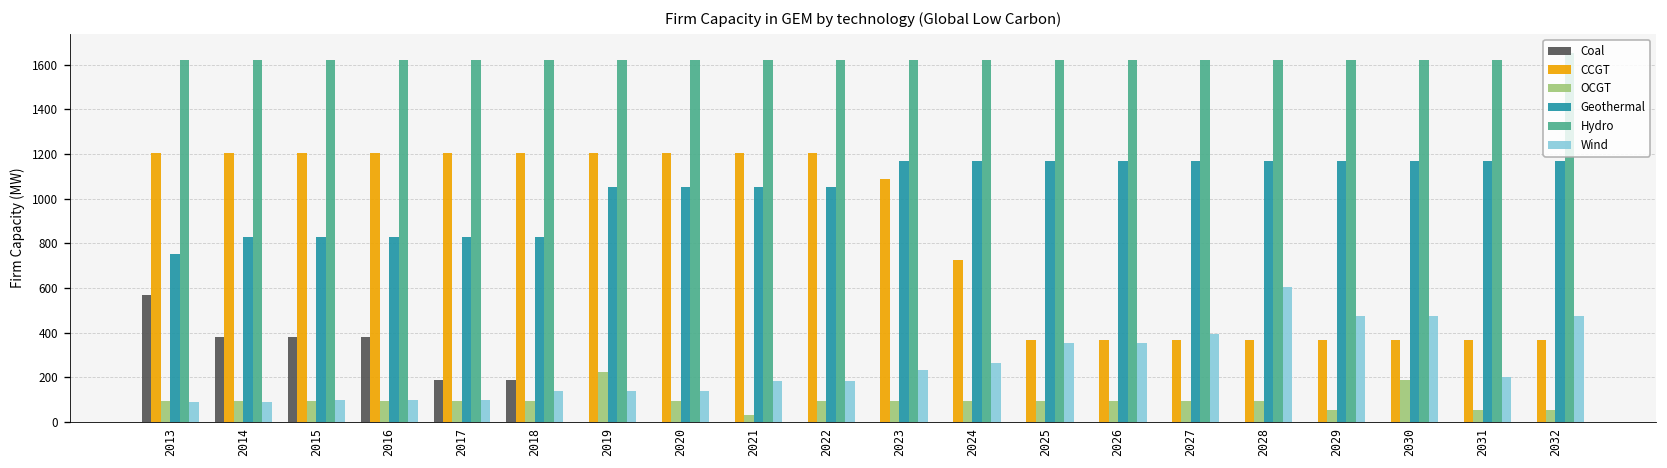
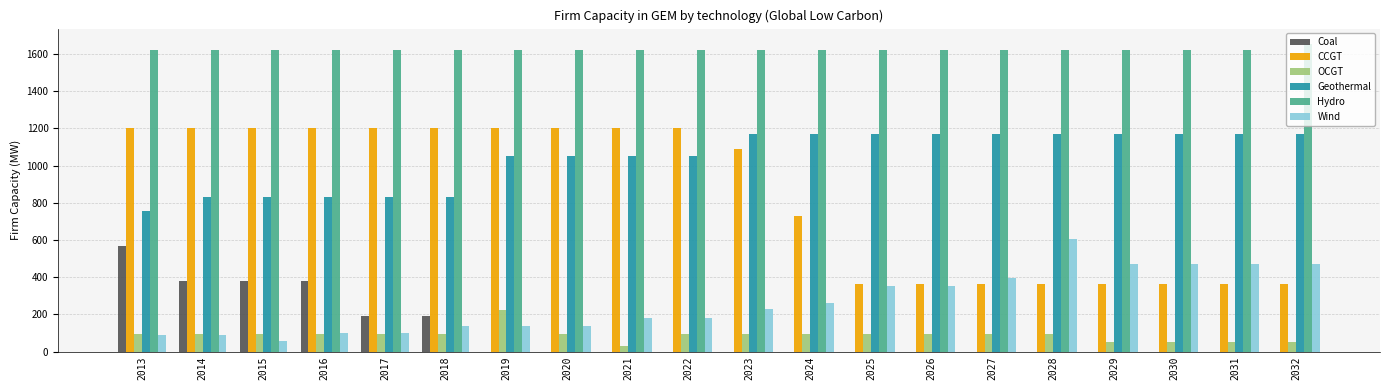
Wind, 2015: 100 -> 50
OCGT, 2030: 190 -> 50
Wind, 2031: 200 -> 470
